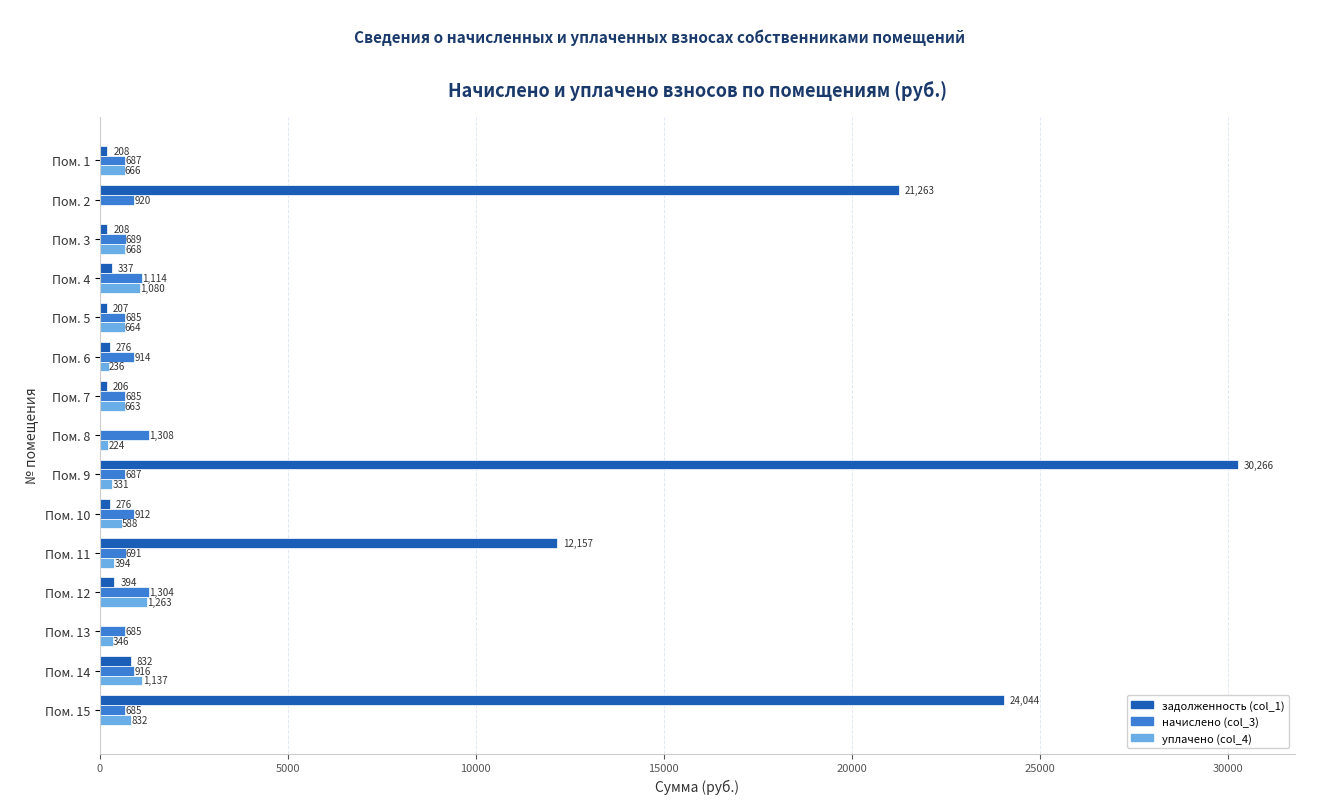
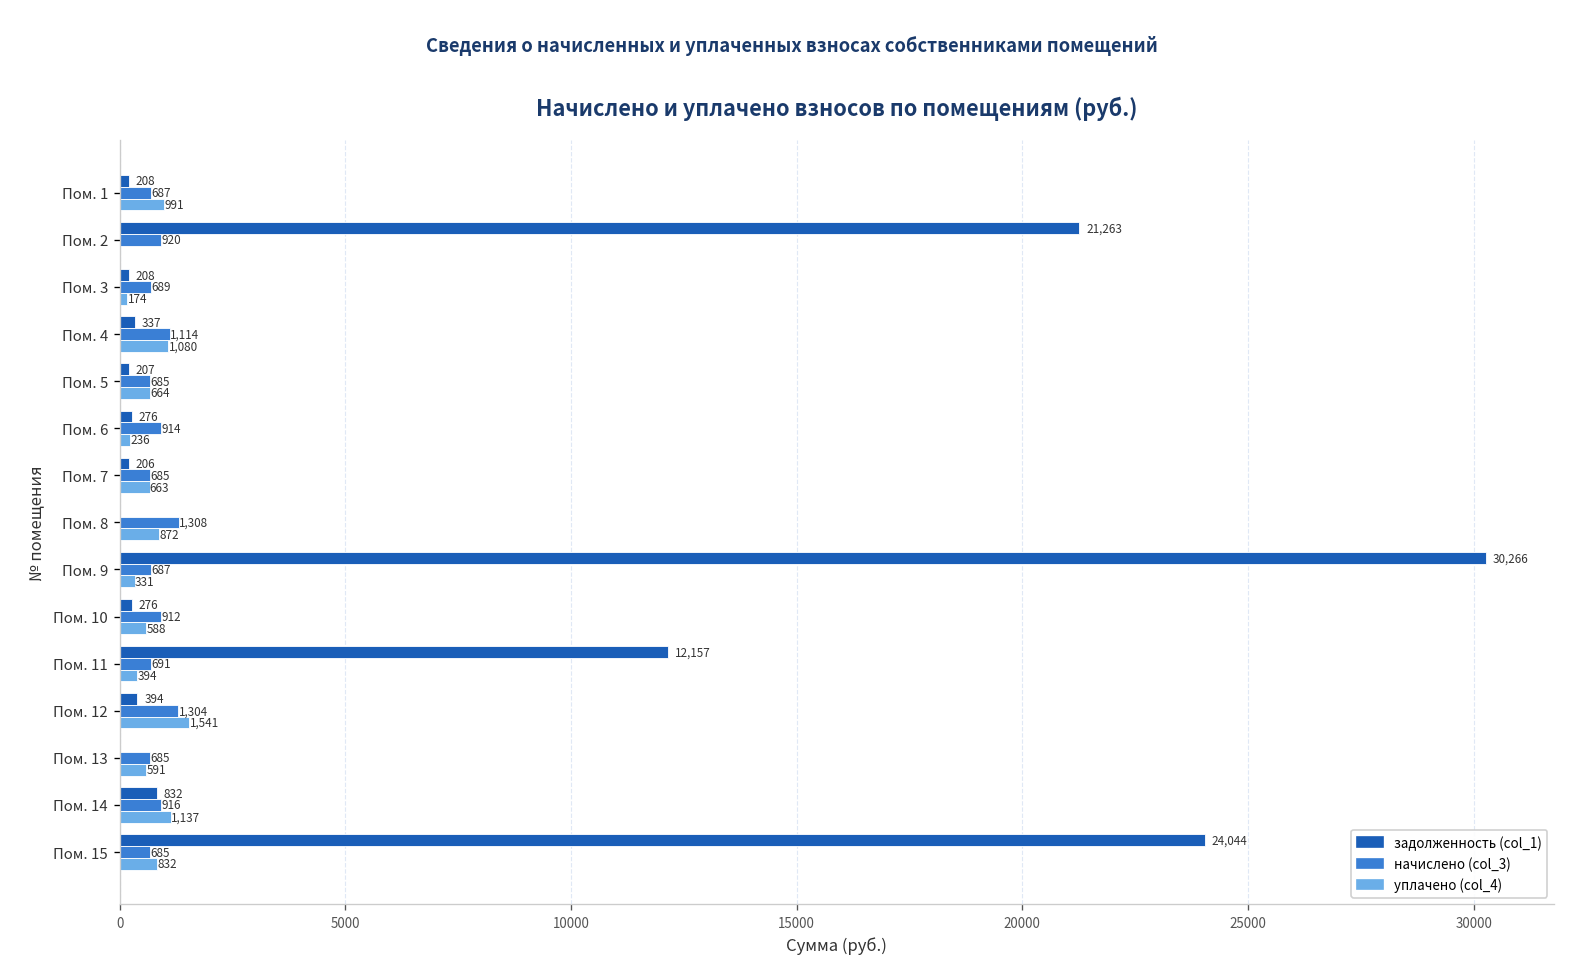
уплачено (col_4), Пом. 1: 666 -> 991
уплачено (col_4), Пом. 3: 668 -> 174
уплачено (col_4), Пом. 8: 224 -> 872
уплачено (col_4), Пом. 12: 1,263 -> 1,541
уплачено (col_4), Пом. 13: 346 -> 591
